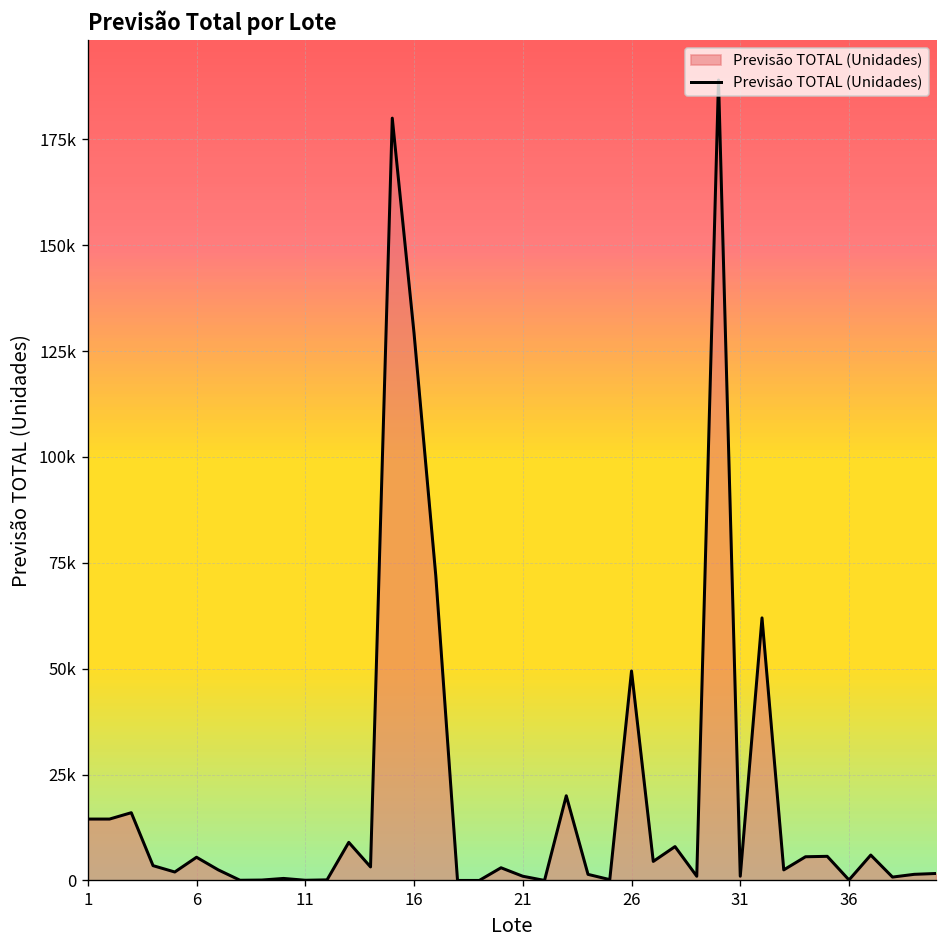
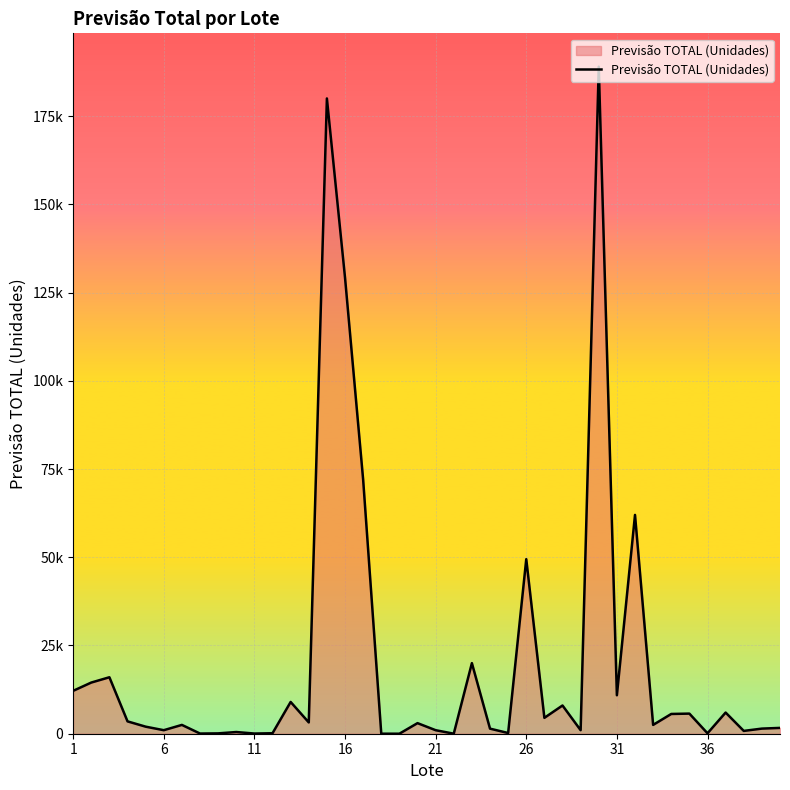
1: 15000 -> 12000
6: 5000 -> 1000
31: 1000 -> 11000
